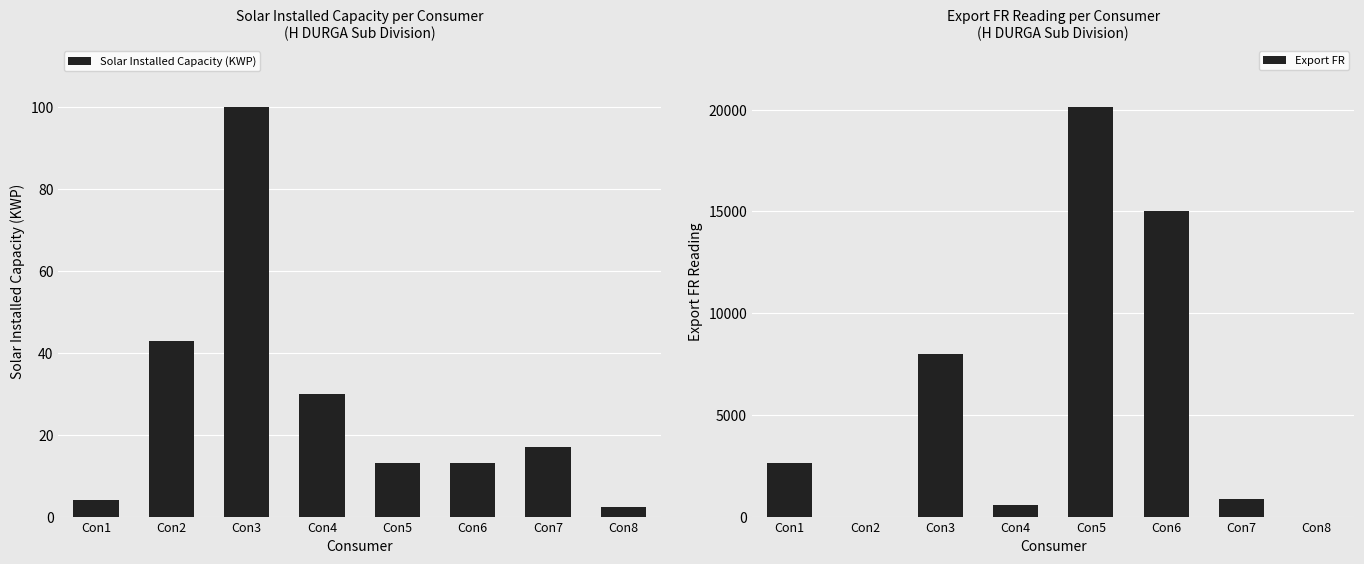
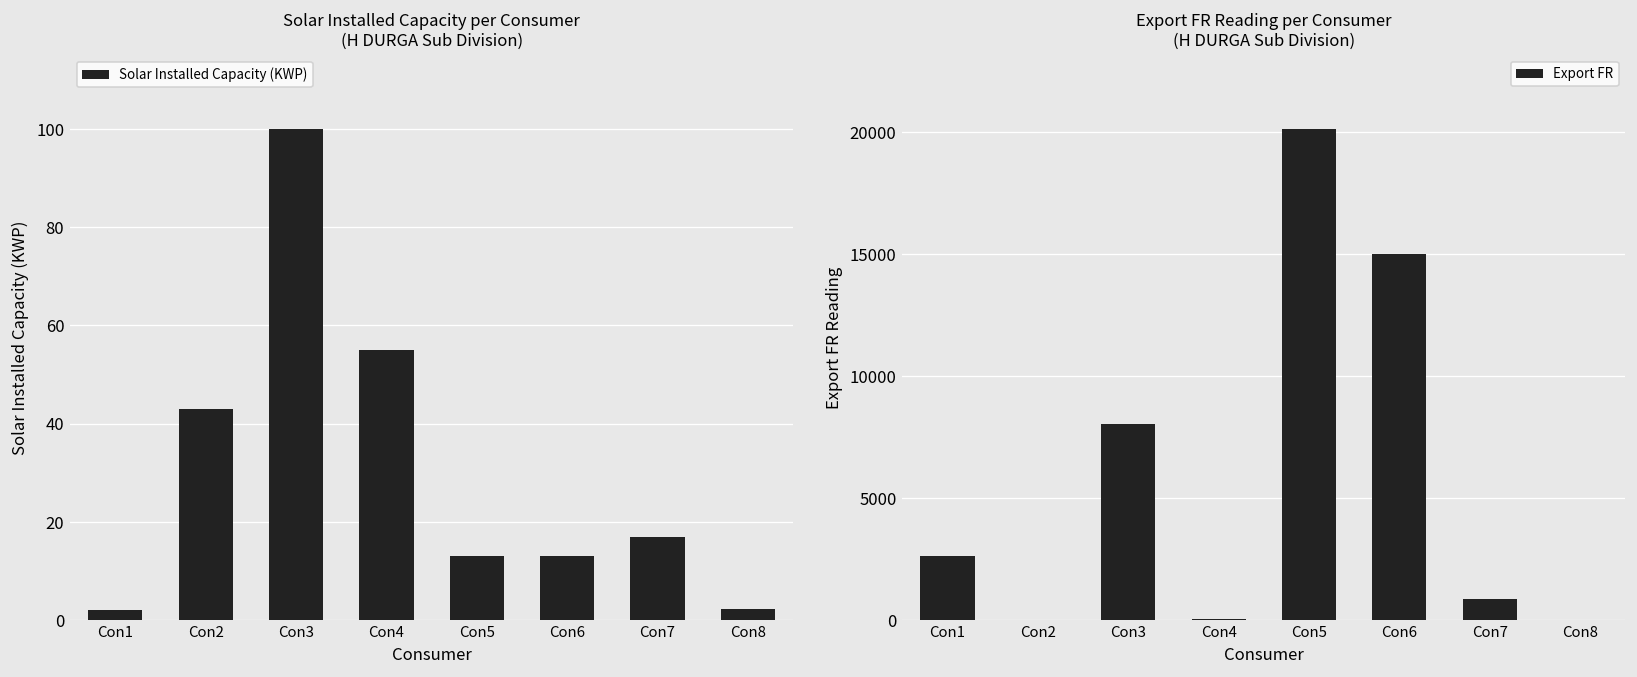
Solar Installed Capacity per Consumer (H DURGA Sub Division), Con1: 4 -> 2
Solar Installed Capacity per Consumer (H DURGA Sub Division), Con4: 30 -> 55
Export FR Reading per Consumer (H DURGA Sub Division), Con4: 600 -> 0
